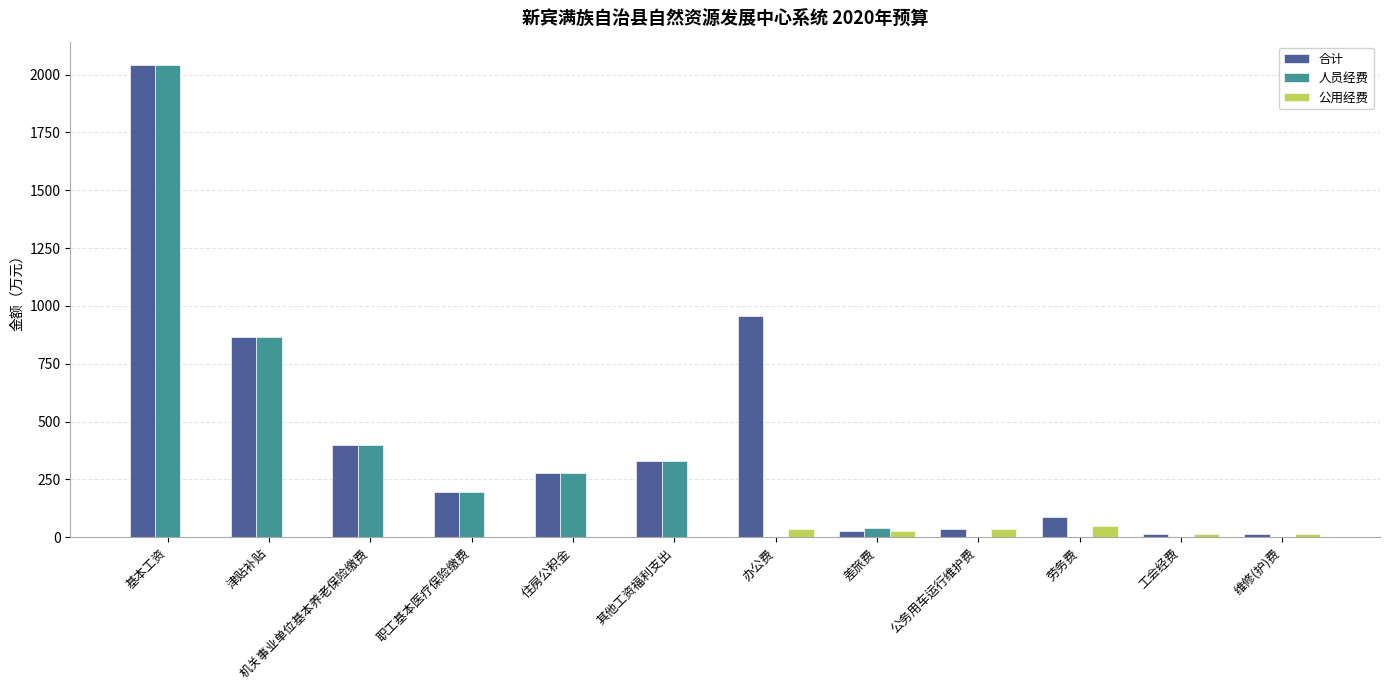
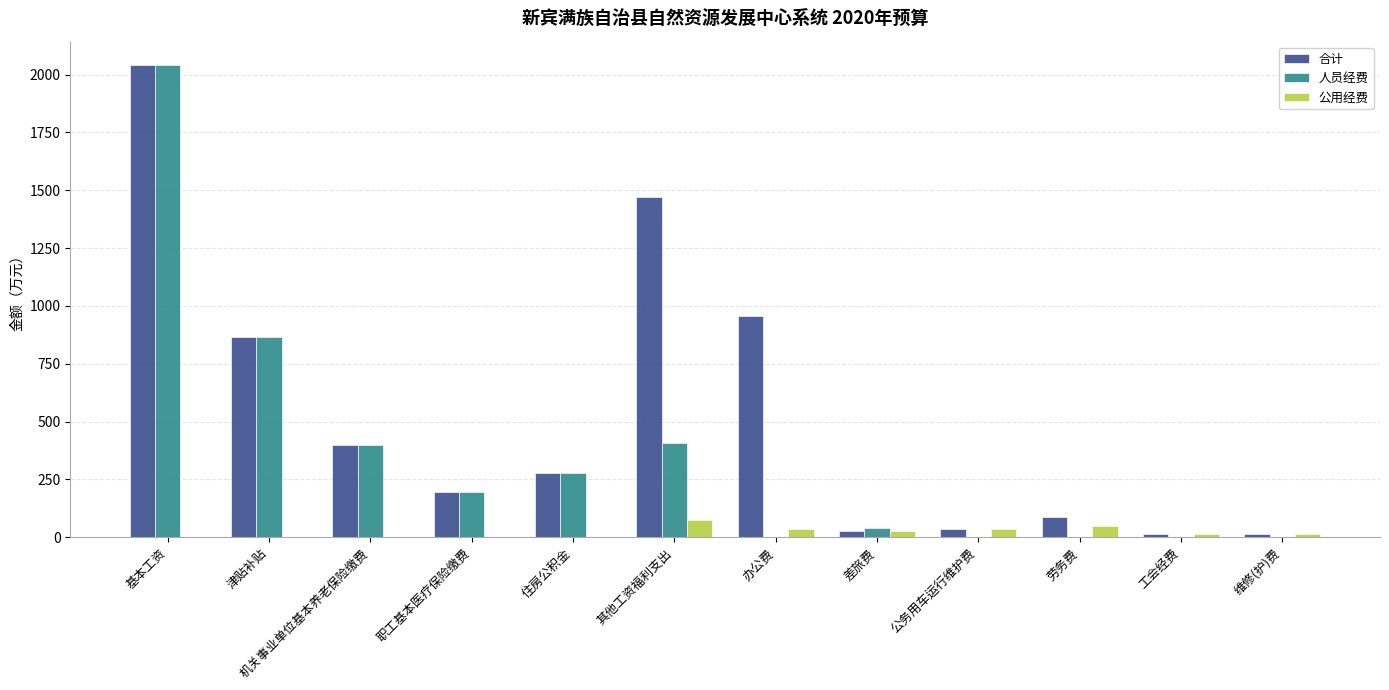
合计, 其他工资福利支出: 330 -> 1470
人员经费, 其他工资福利支出: 330 -> 410
公用经费, 其他工资福利支出: 0 -> 70
